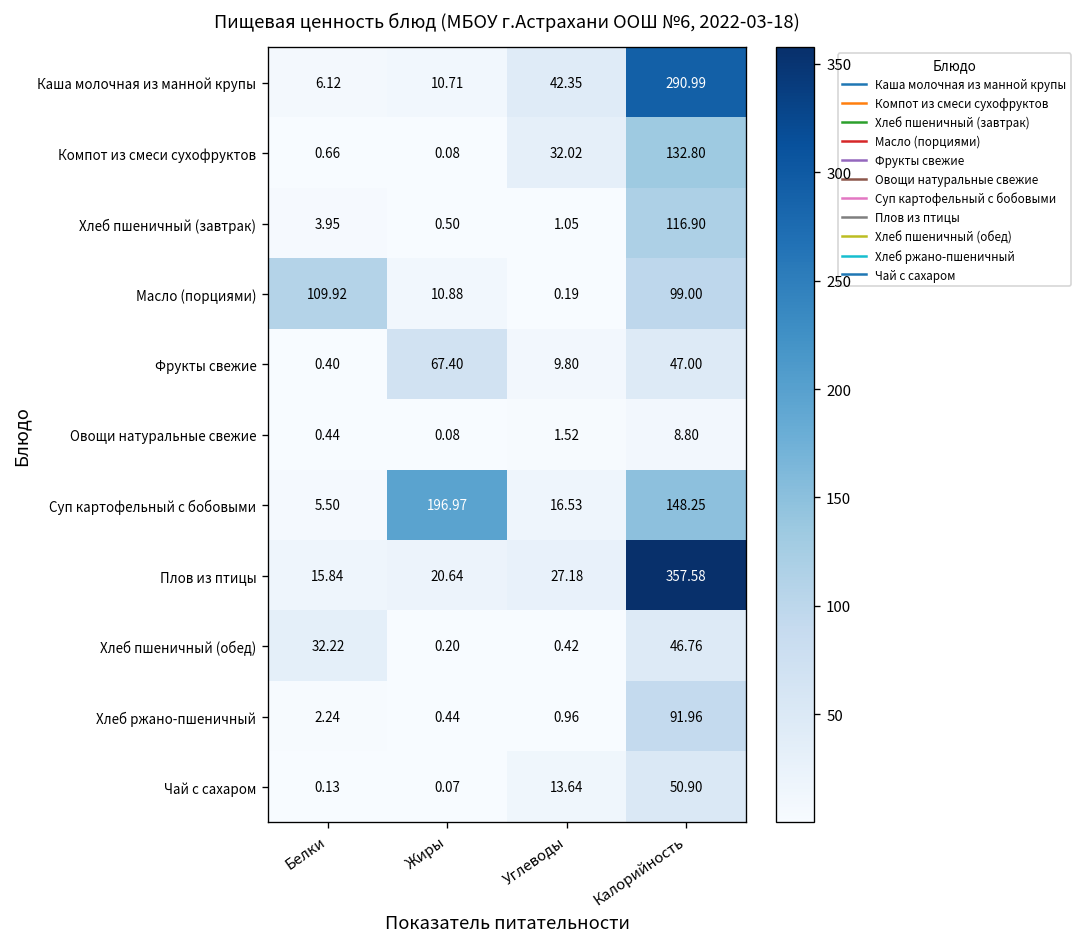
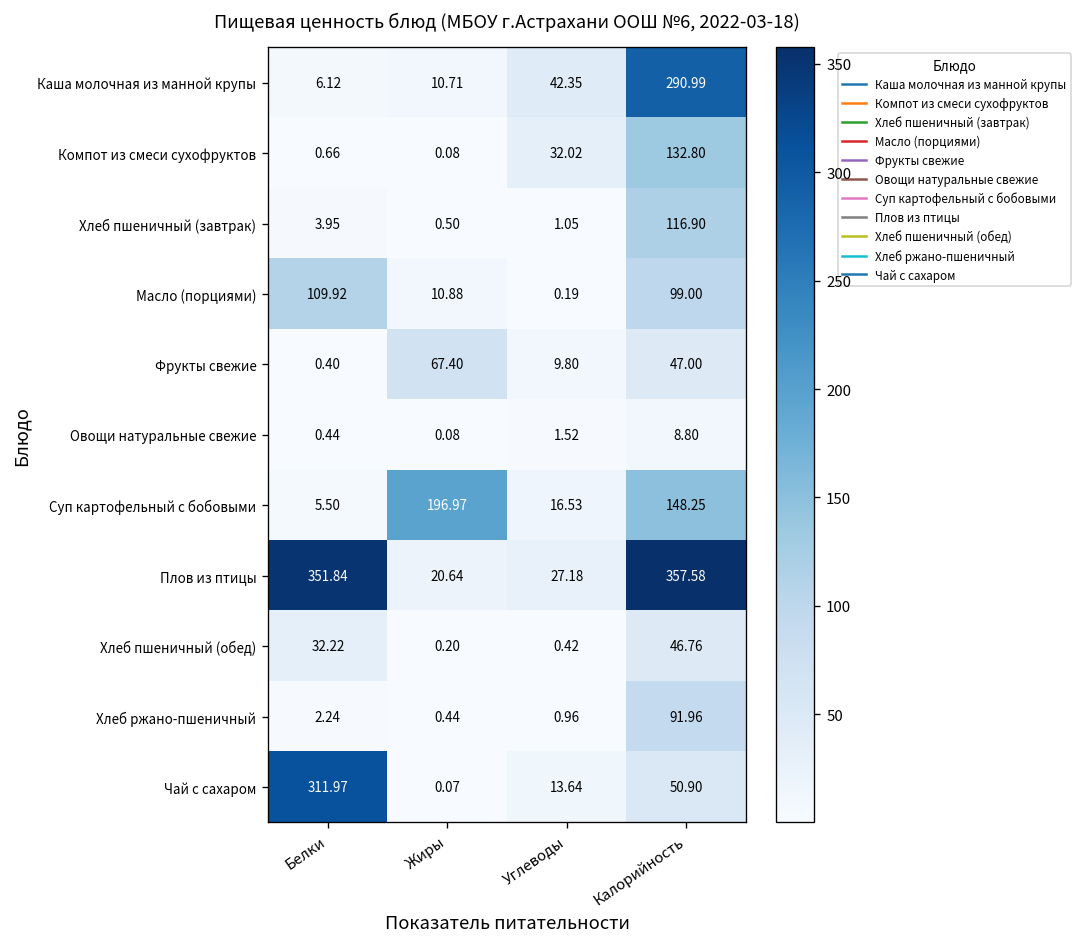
Плов из птицы, Белки: 15.84 -> 351.84
Чай с сахаром, Белки: 0.13 -> 311.97
